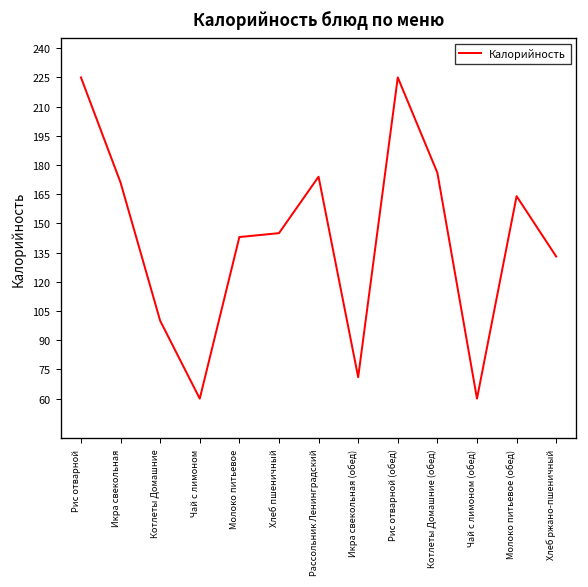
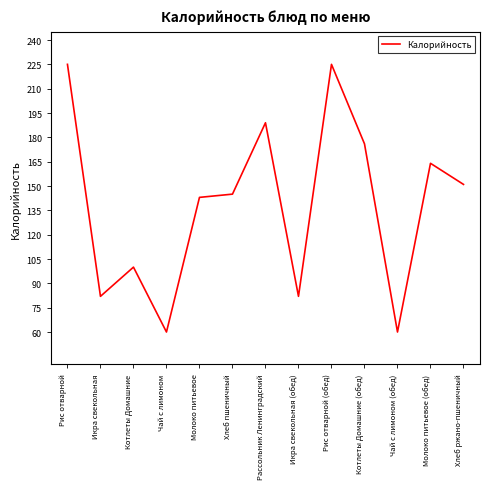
Икра свекольная: 171 -> 82
Рассольник Ленинградский: 174 -> 189
Икра свекольная (обед): 71 -> 82
Хлеб ржано-пшеничный: 133 -> 151
